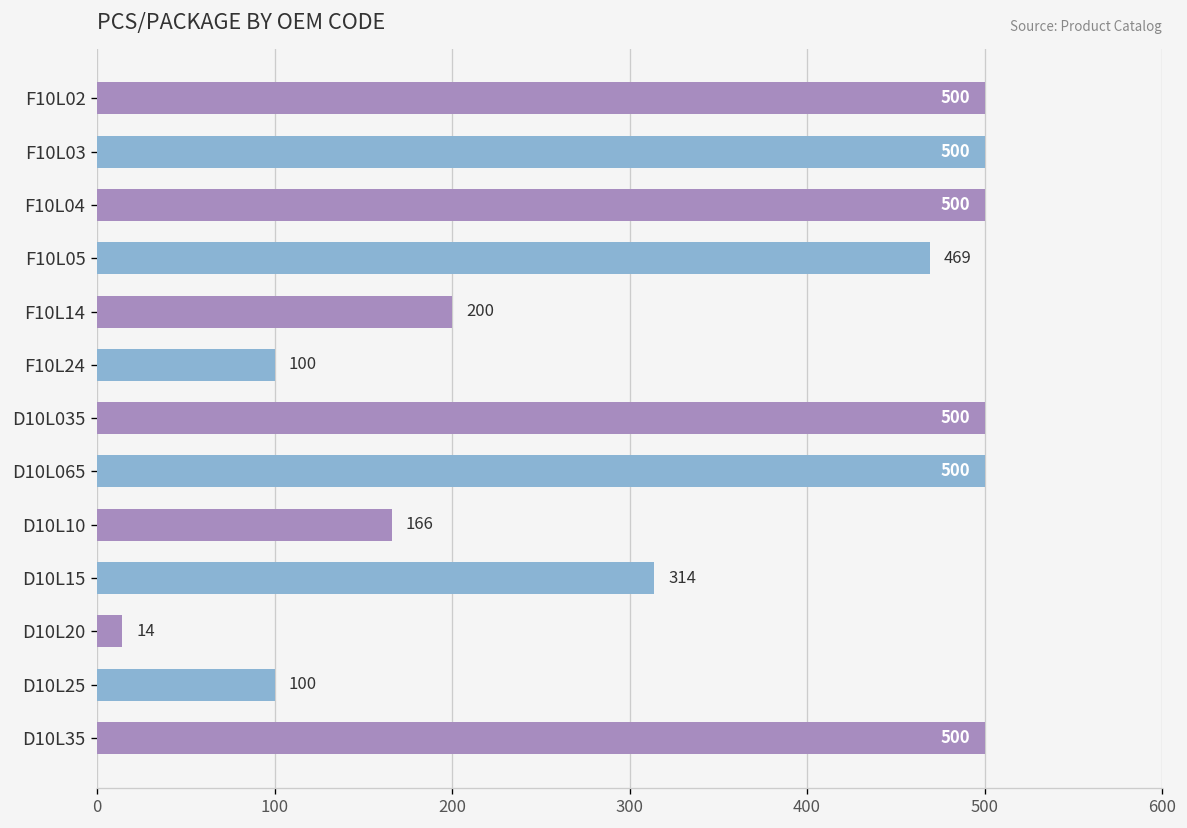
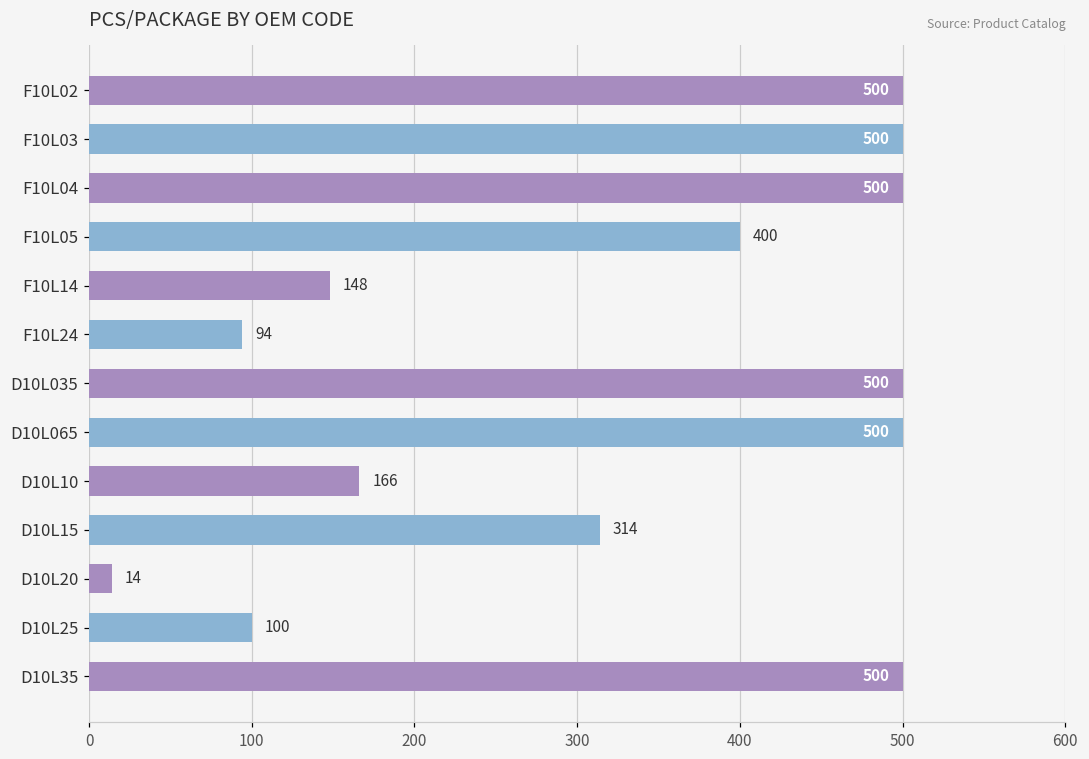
F10L05: 469 -> 400
F10L14: 200 -> 148
F10L24: 100 -> 94
